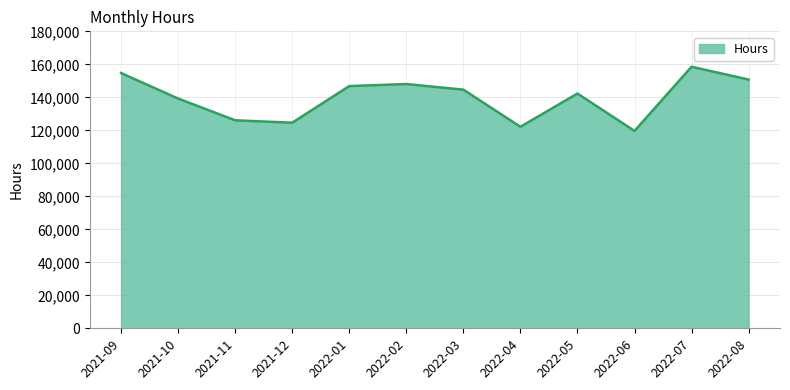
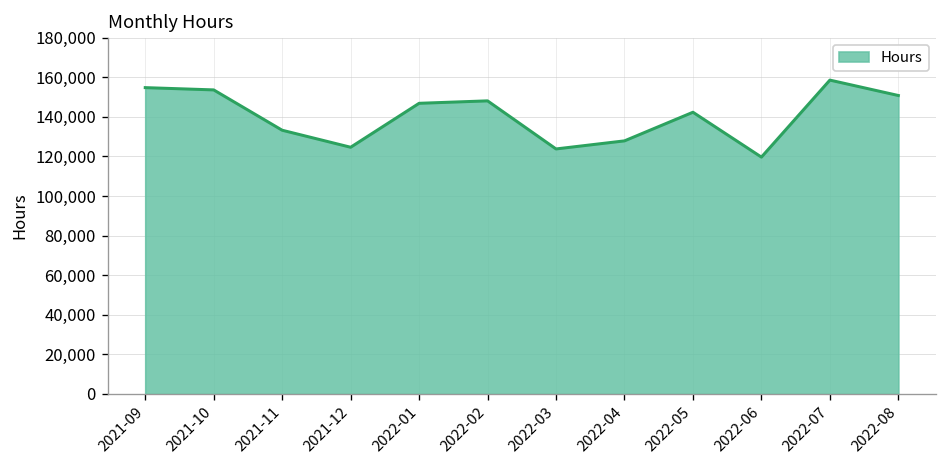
2021-10: 139,000 -> 154,000
2021-11: 126,000 -> 133,000
2022-03: 145,000 -> 124,000
2022-04: 122,000 -> 128,000
